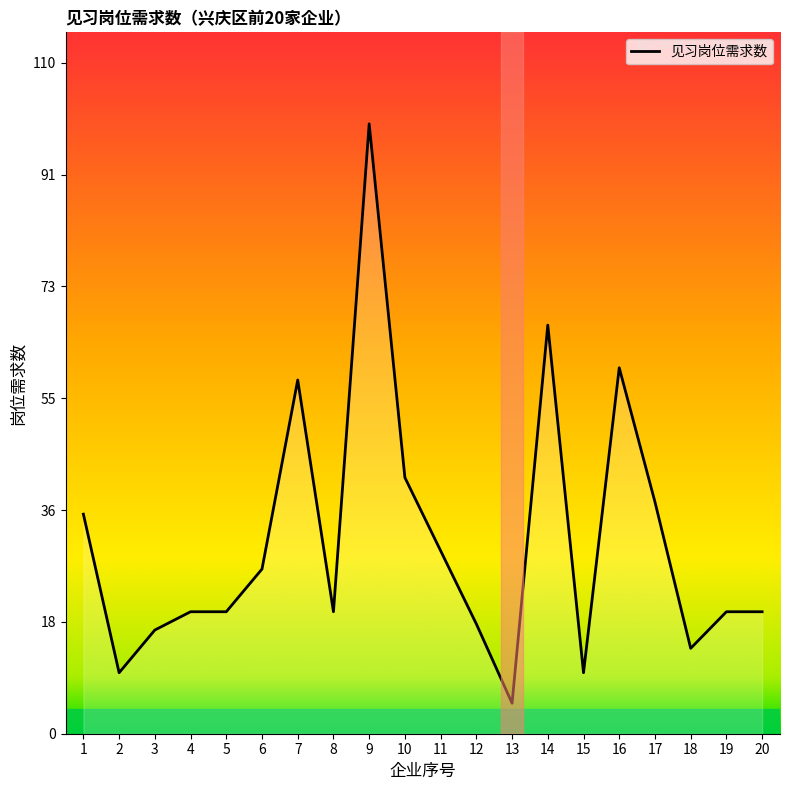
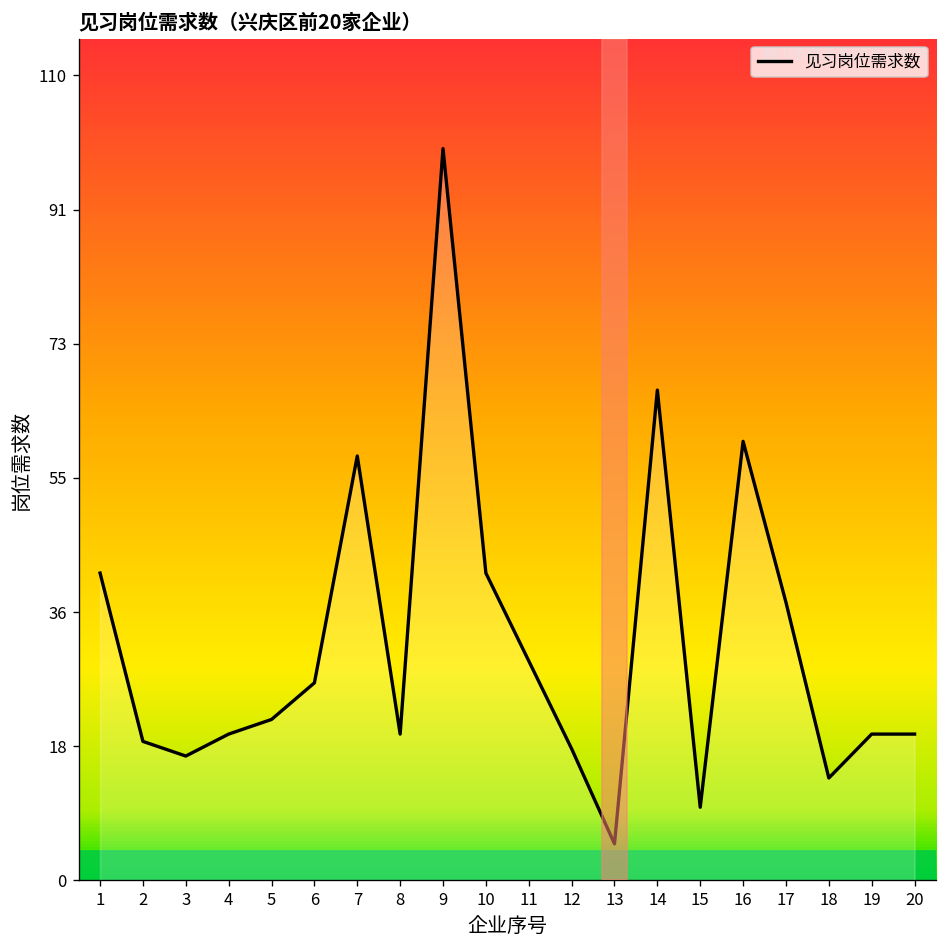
1: 36 -> 42
2: 10 -> 19
5: 20 -> 22
